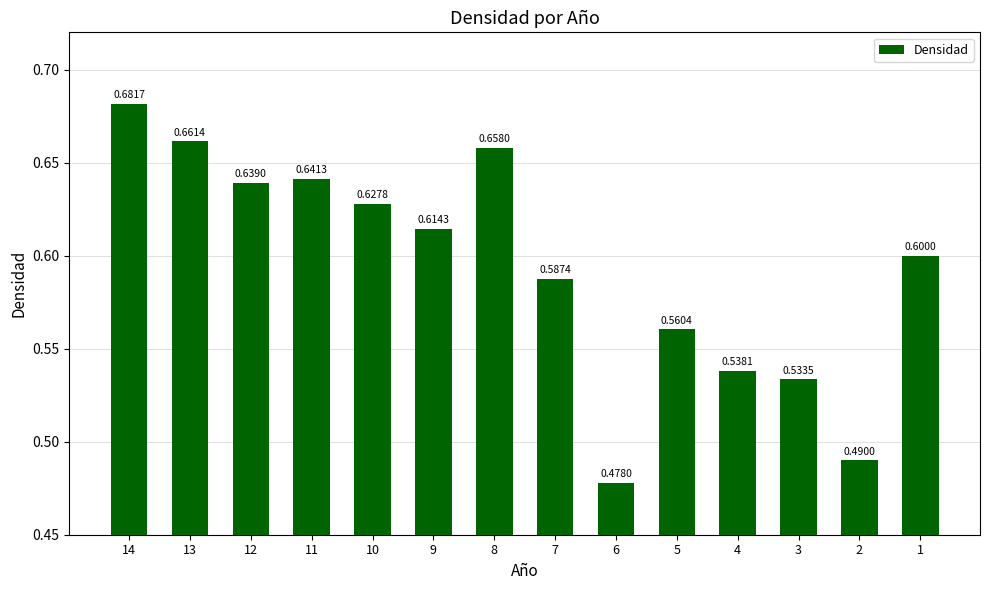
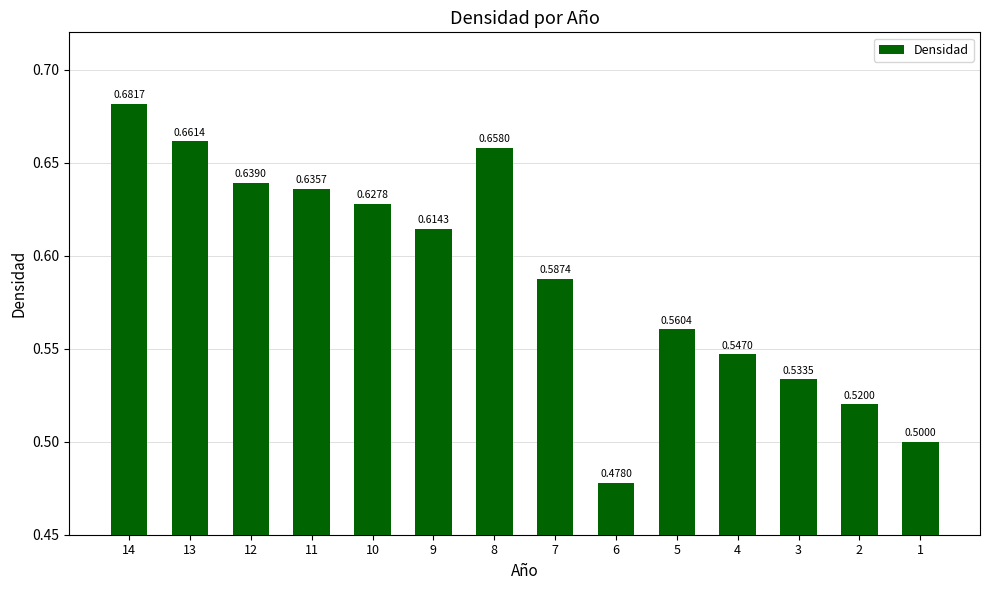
11: 0.6413 -> 0.6357
4: 0.5381 -> 0.5470
2: 0.4900 -> 0.5200
1: 0.6000 -> 0.5000
